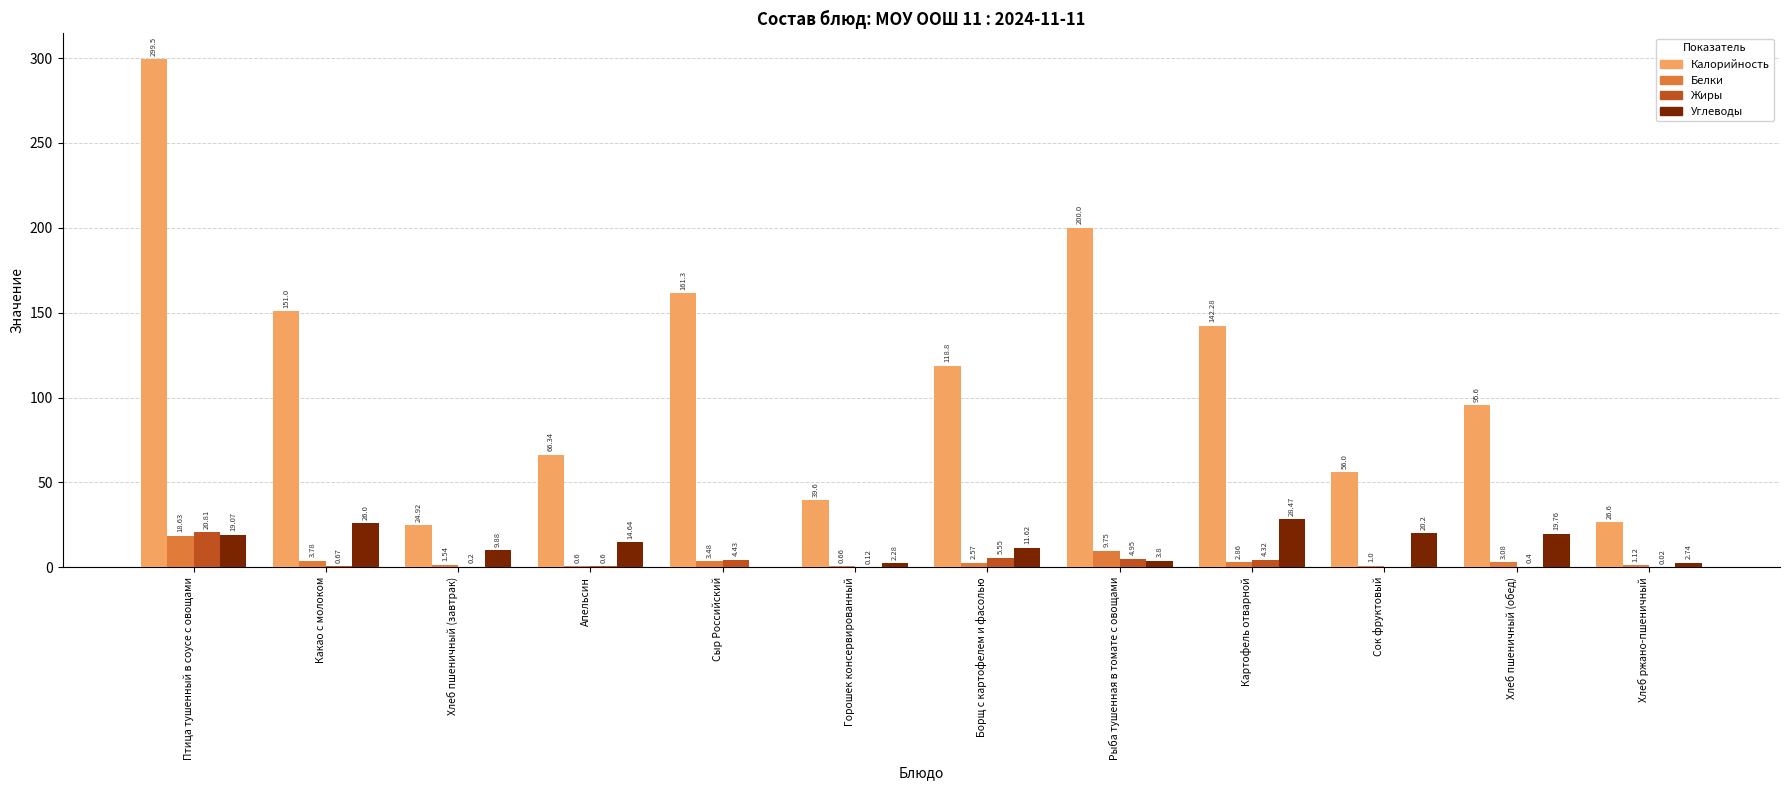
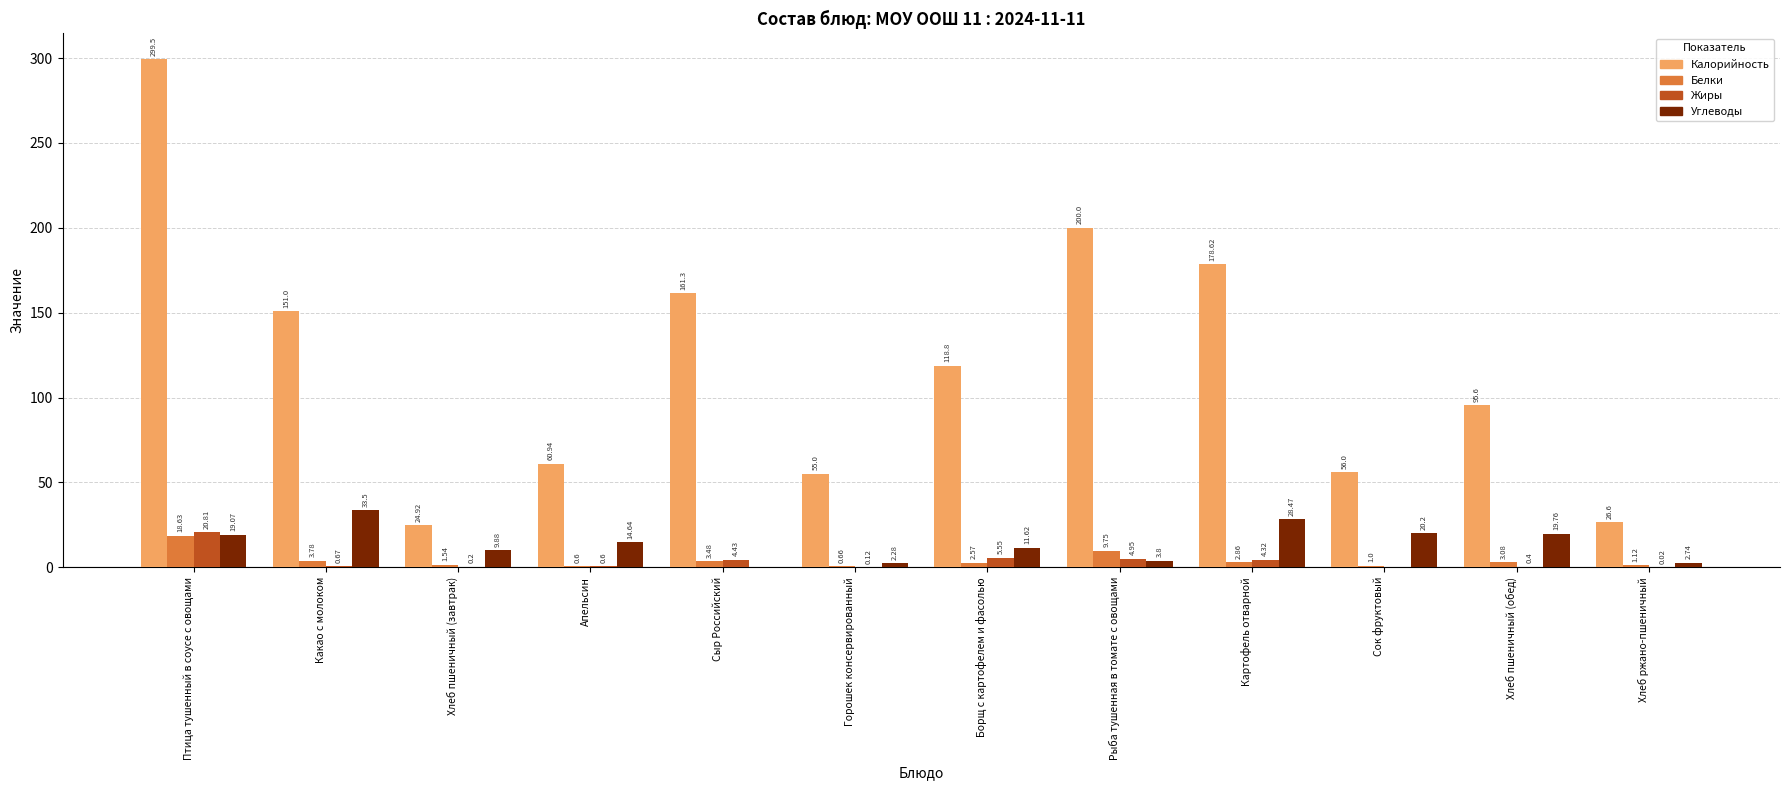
Углеводы, Какао с молоком: 26.0 -> 33.5
Калорийность, Апельсин: 66.34 -> 60.94
Калорийность, Горошек консервированный: 39.6 -> 55.0
Калорийность, Картофель отварной: 142.28 -> 178.62
